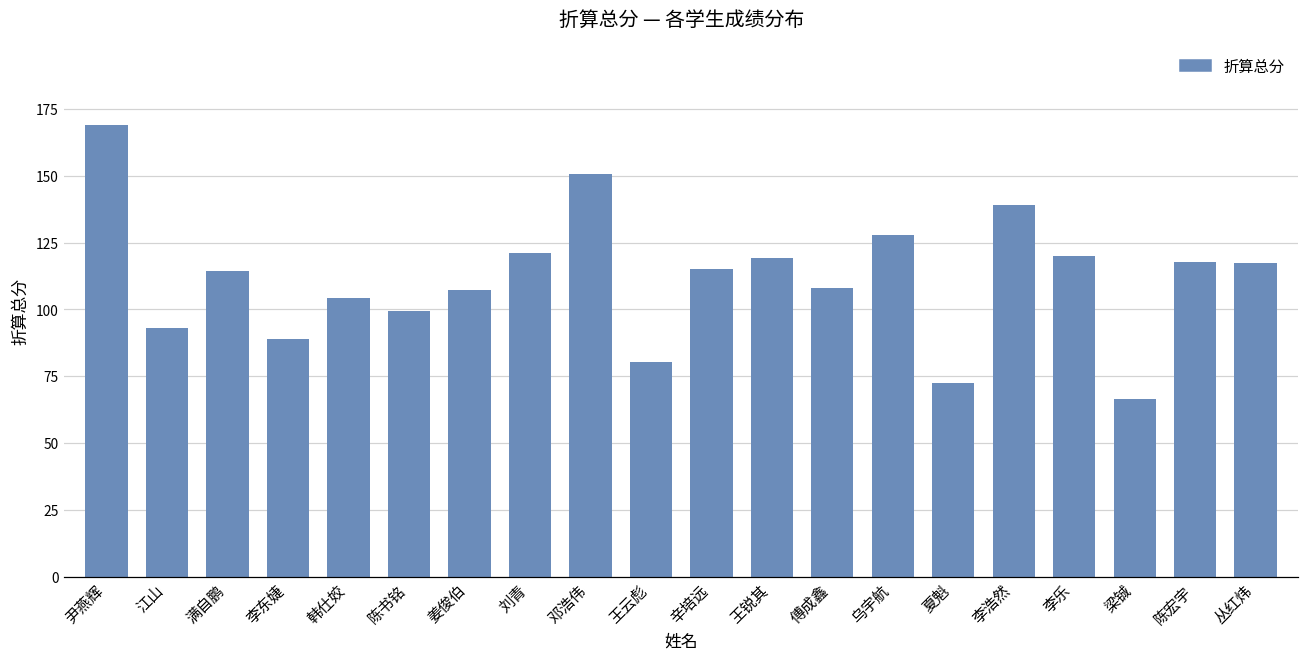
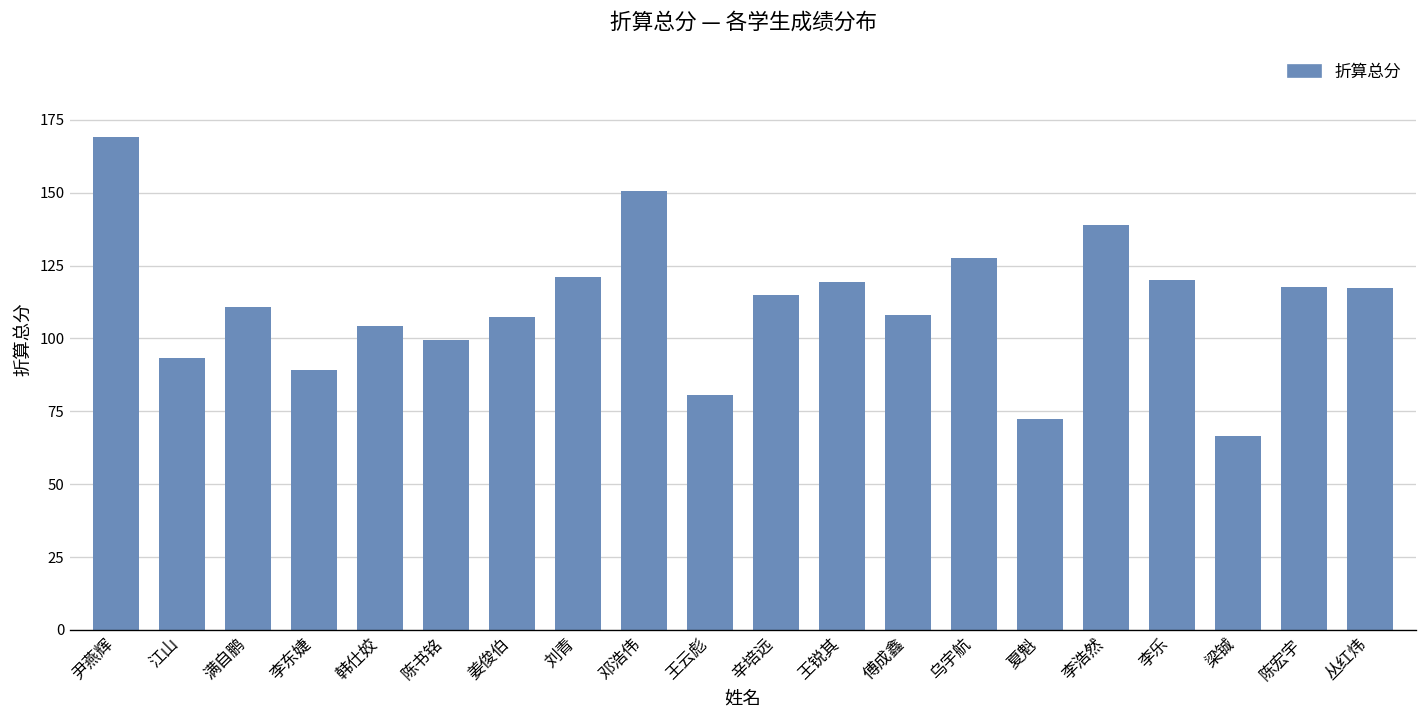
满自鹏: 114 -> 111
